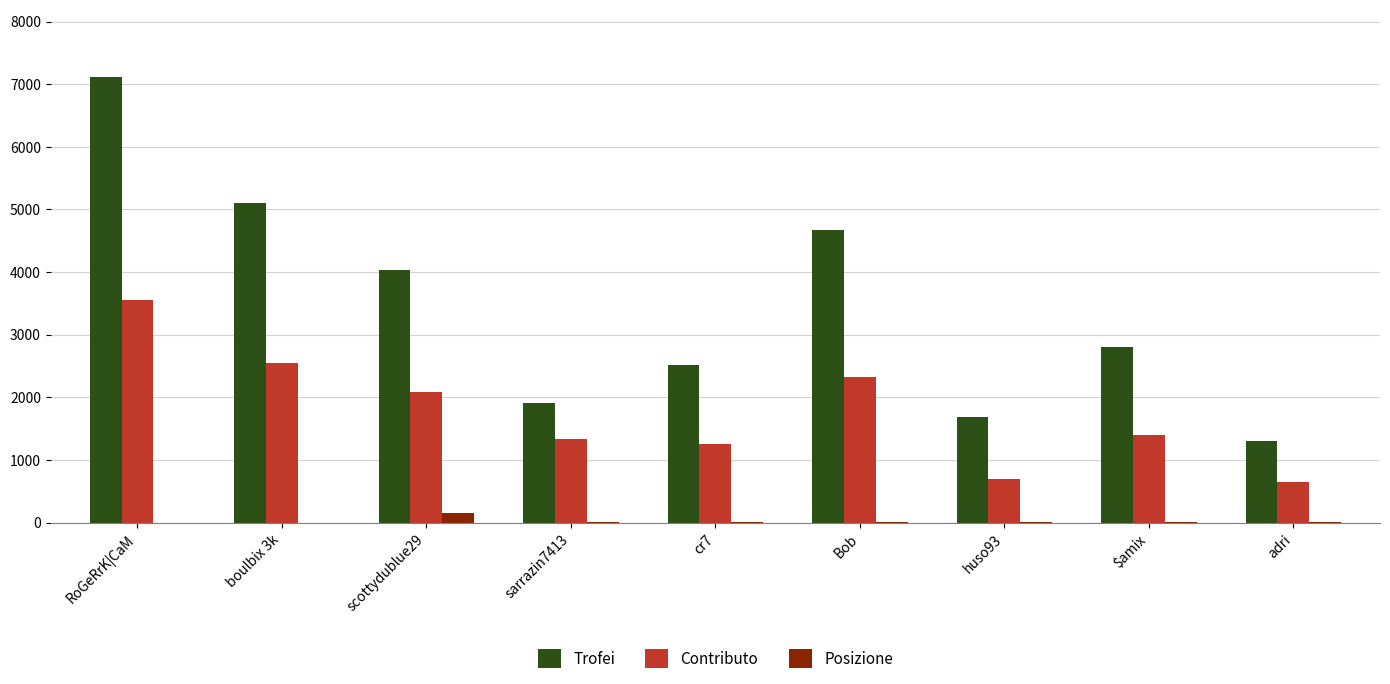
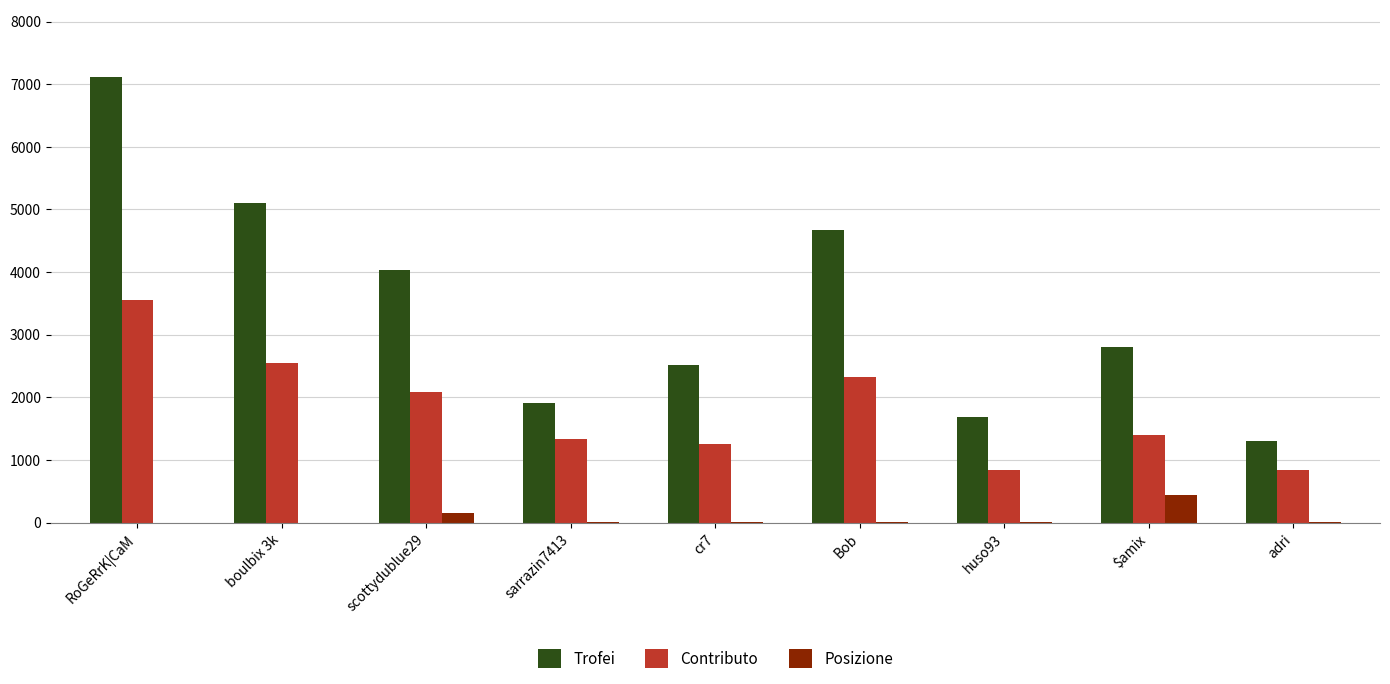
Contributo, huso93: 700 -> 800
Posizione, $amix: 0 -> 400
Contributo, adri: 700 -> 800
